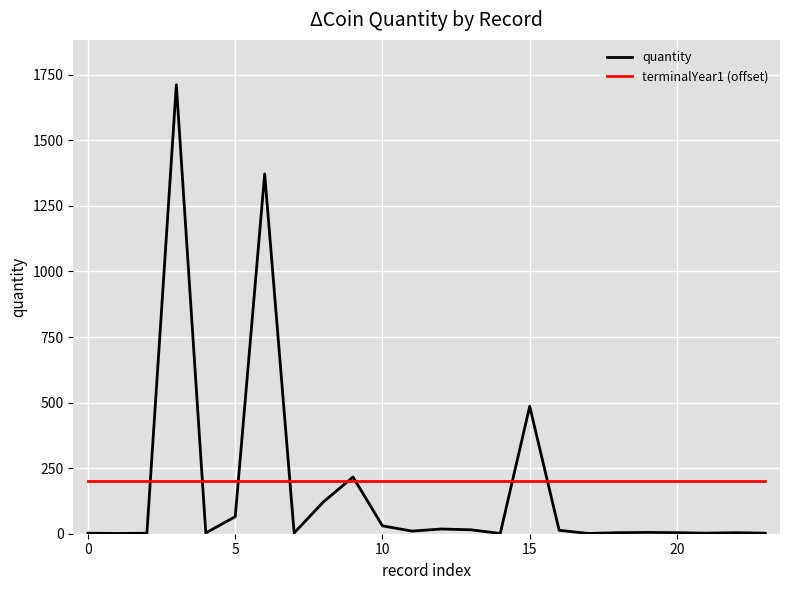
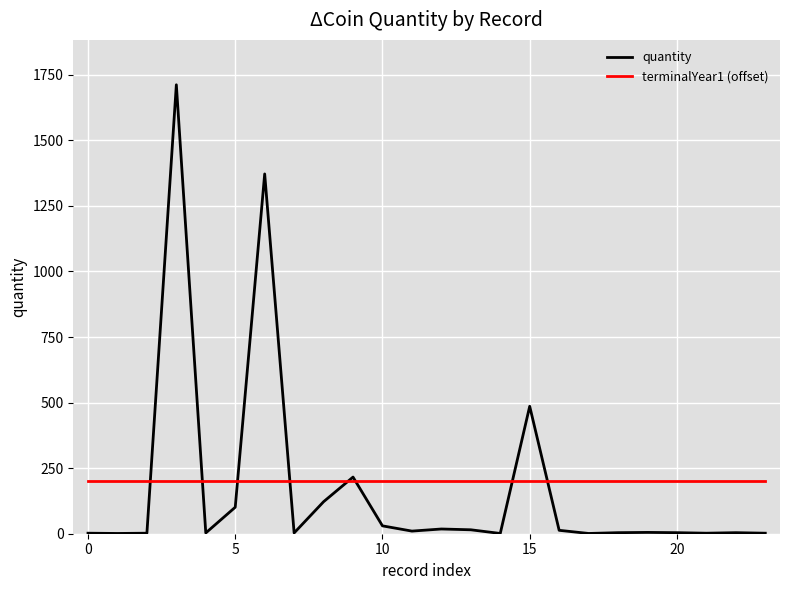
quantity, 5: 70 -> 100
